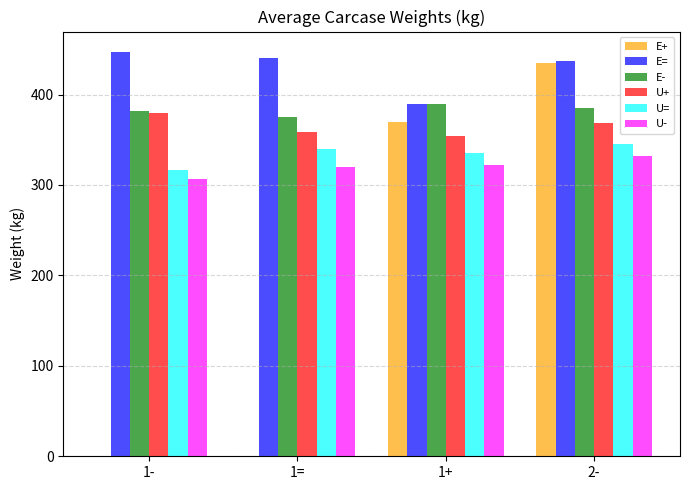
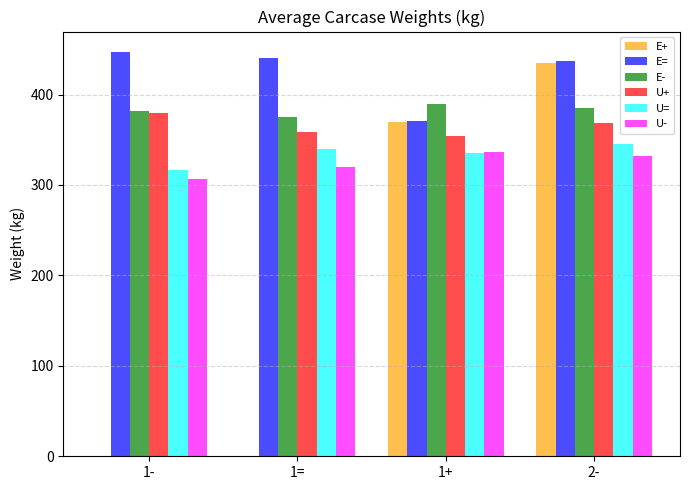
E=, 1+: 390 -> 370
U-, 1+: 320 -> 340
